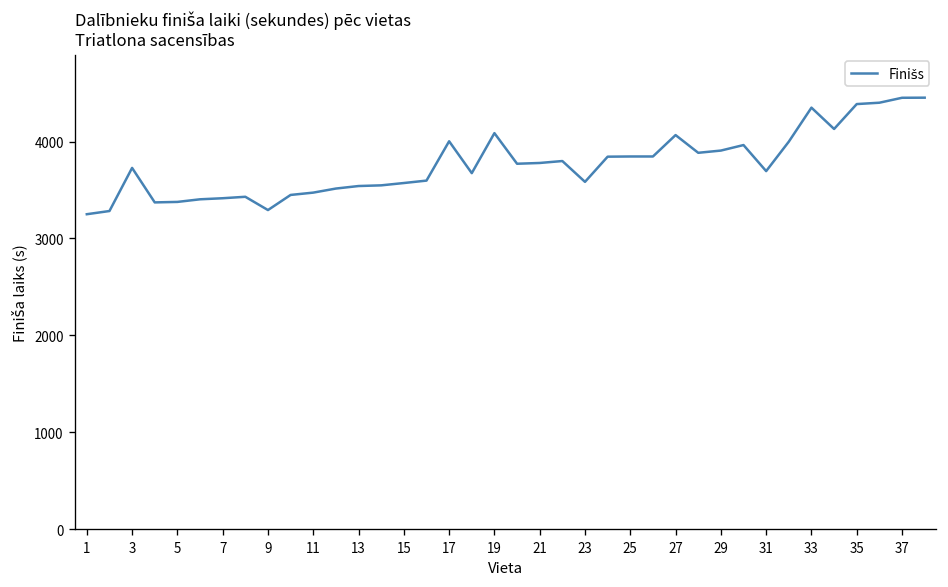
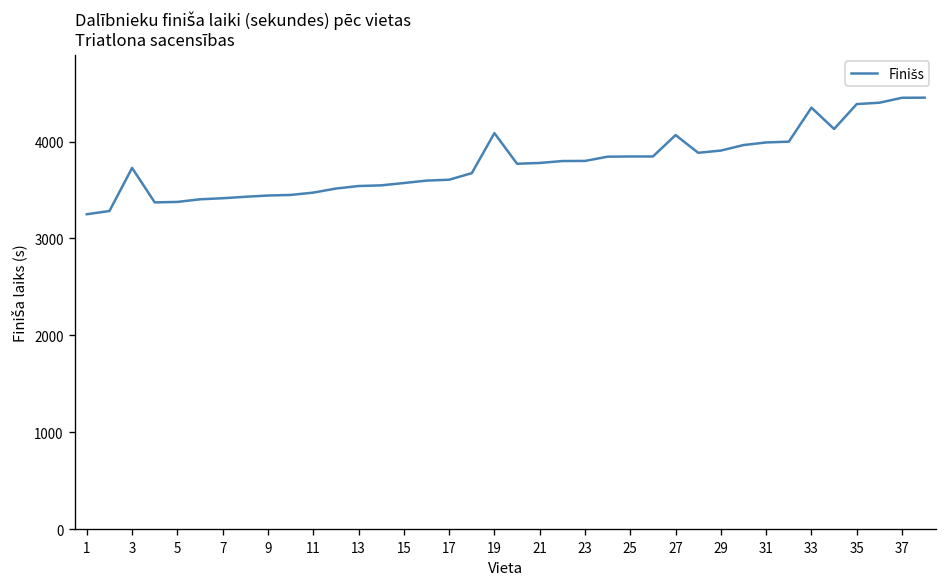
9: 3300 -> 3400
17: 4000 -> 3600
23: 3600 -> 3800
31: 3700 -> 4000
